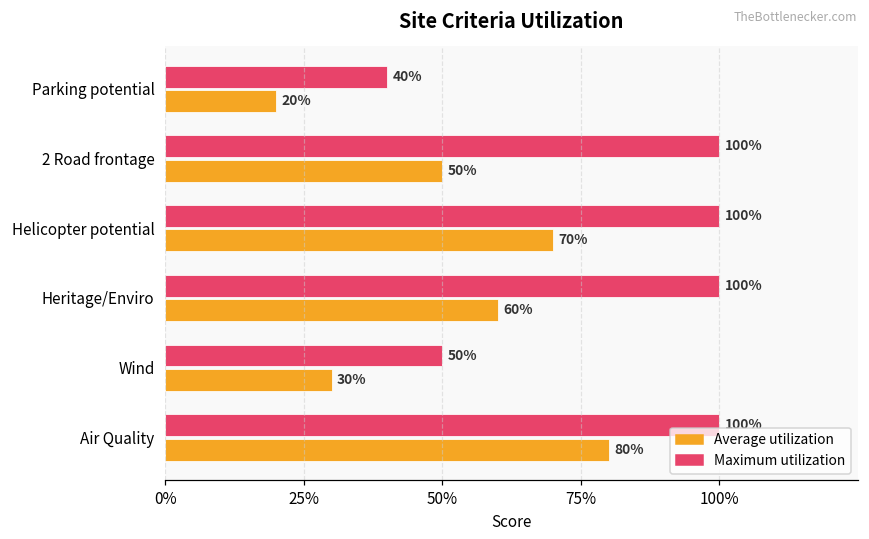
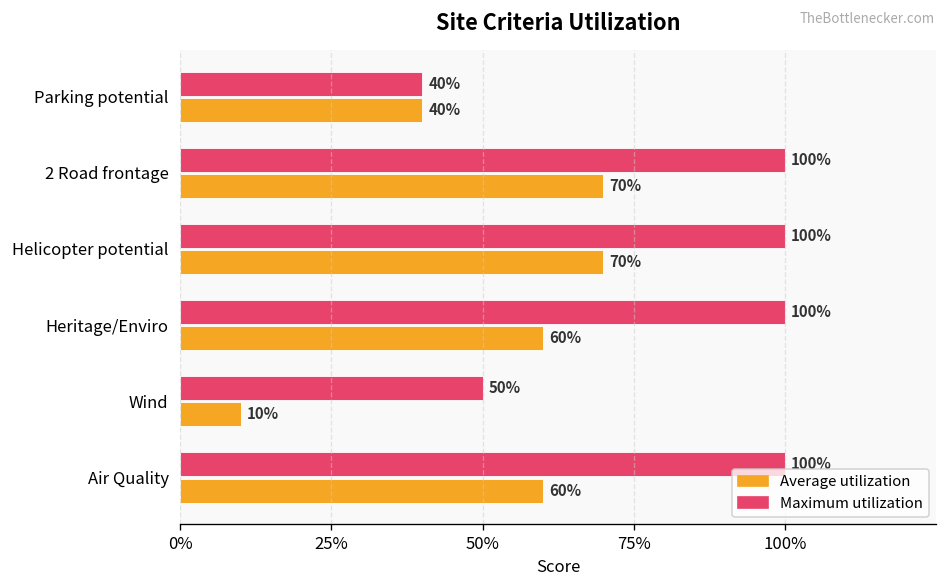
Average utilization, Parking potential: 20% -> 40%
Average utilization, 2 Road frontage: 50% -> 70%
Average utilization, Wind: 30% -> 10%
Average utilization, Air Quality: 80% -> 60%
